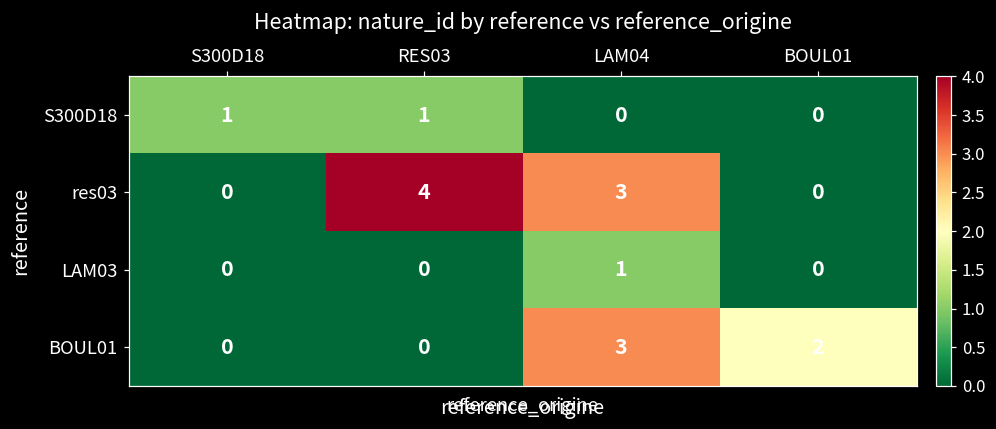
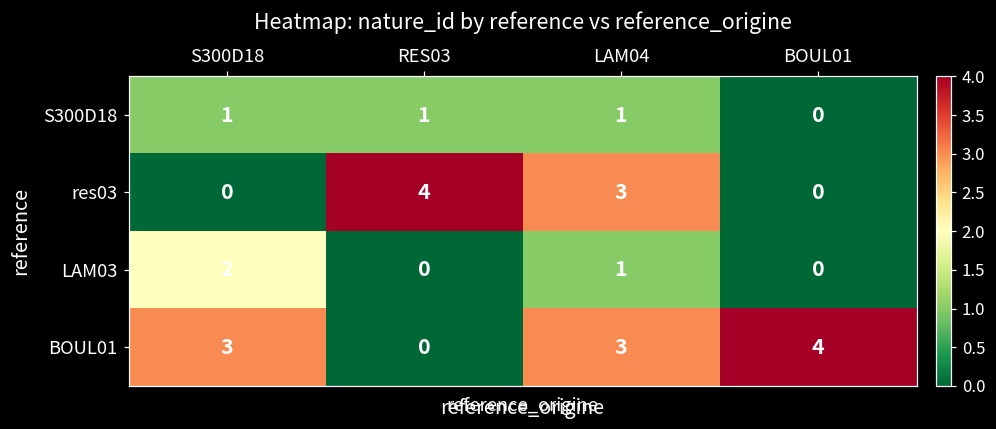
S300D18, LAM04: 0 -> 1
LAM03, S300D18: 0 -> 2
BOUL01, S300D18: 0 -> 3
BOUL01, BOUL01: 2 -> 4
